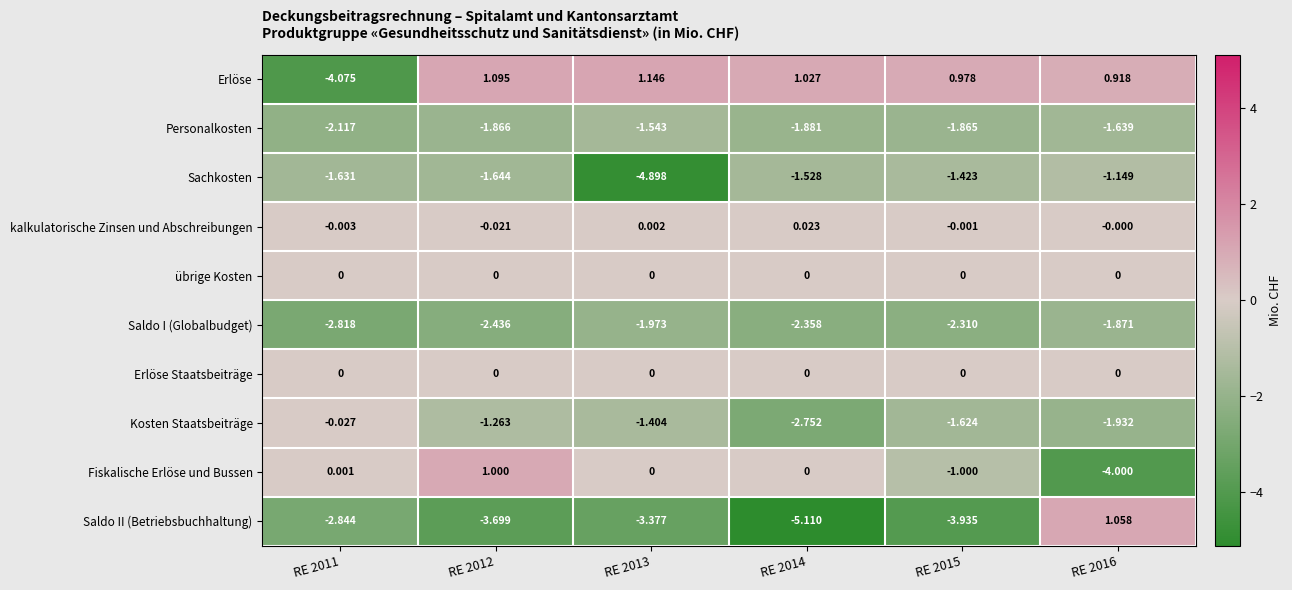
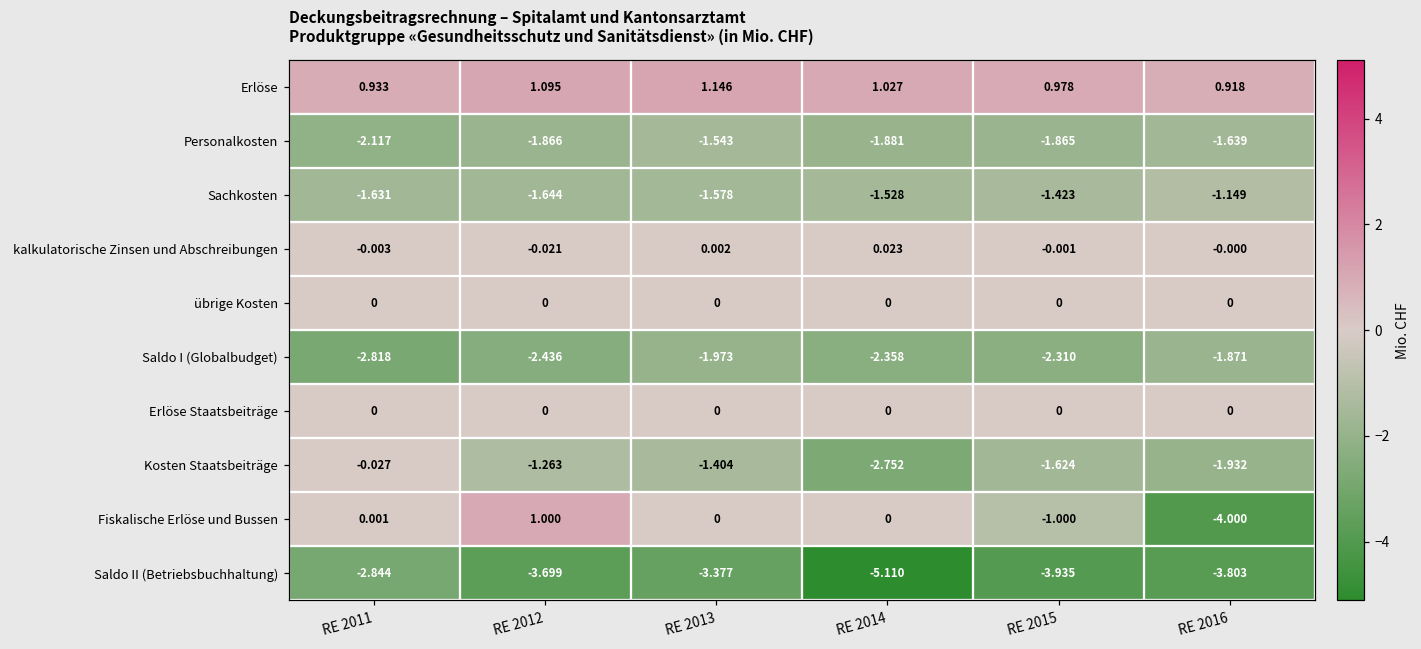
Erlöse, RE 2011: -4.075 -> 0.933
Sachkosten, RE 2013: -4.898 -> -1.578
Saldo II (Betriebsbuchhaltung), RE 2016: 1.058 -> -3.803
